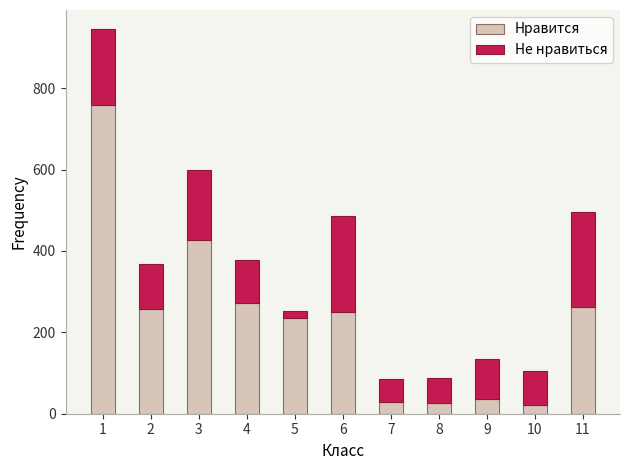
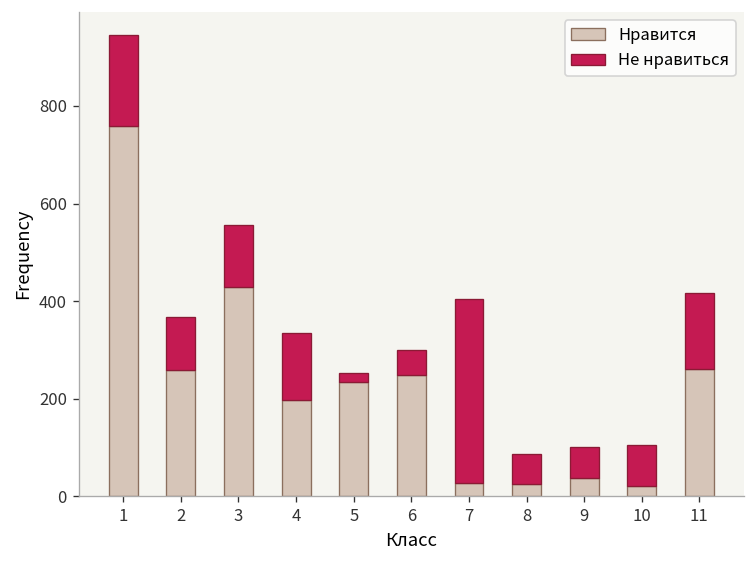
Не нравиться, 3: 170 -> 130
Нравится, 4: 270 -> 200
Не нравиться, 4: 110 -> 140
Не нравиться, 6: 240 -> 50
Не нравиться, 7: 60 -> 380
Не нравиться, 9: 100 -> 70
Не нравиться, 11: 230 -> 150
